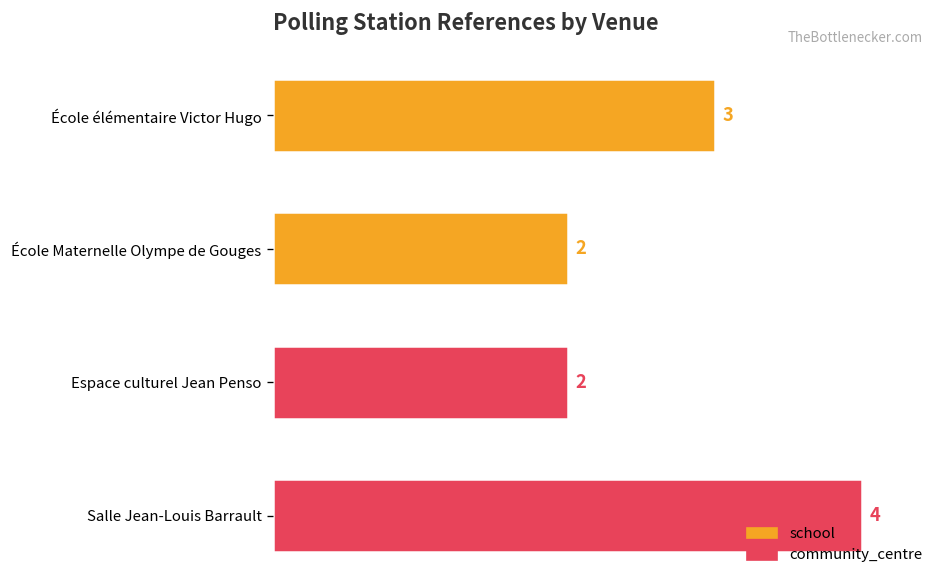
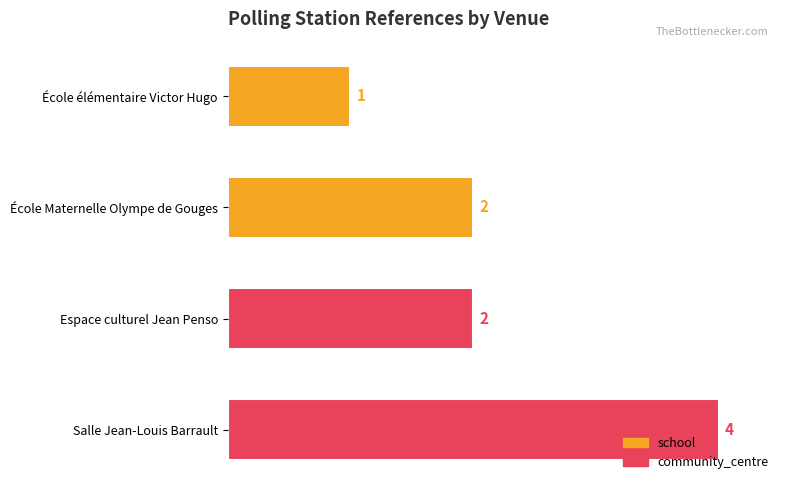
École élémentaire Victor Hugo: 3 -> 1
